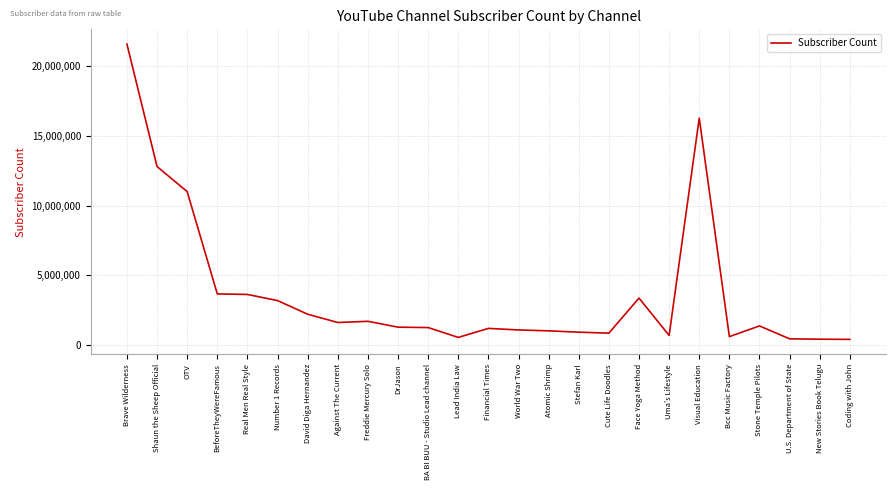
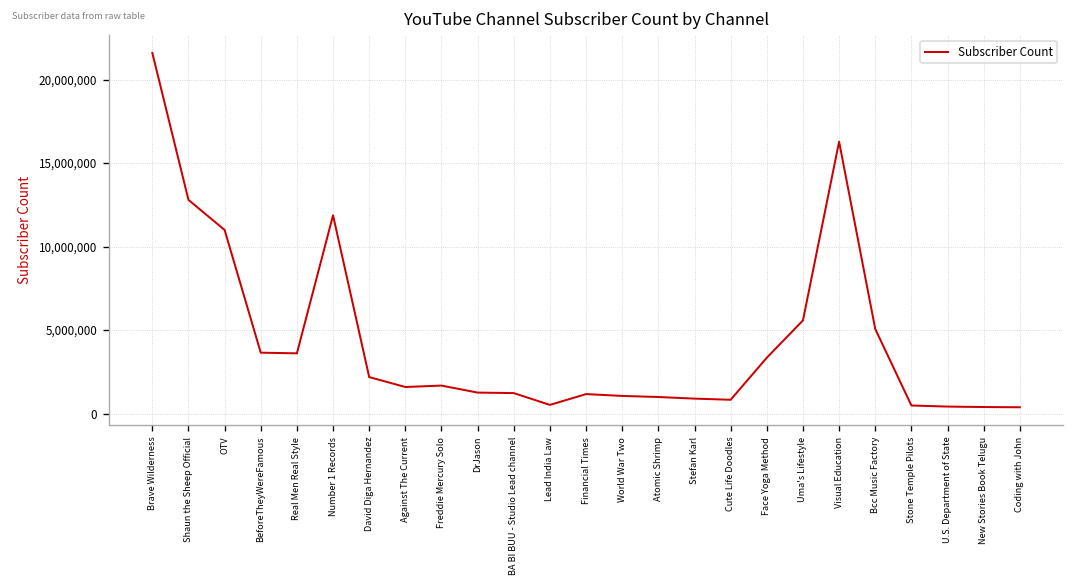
Number 1 Records: 3,200,000 -> 11,900,000
Uma's Lifestyle: 700,000 -> 5,600,000
Bcc Music Factory: 600,000 -> 5,100,000
Stone Temple Pilots: 1,300,000 -> 500,000
